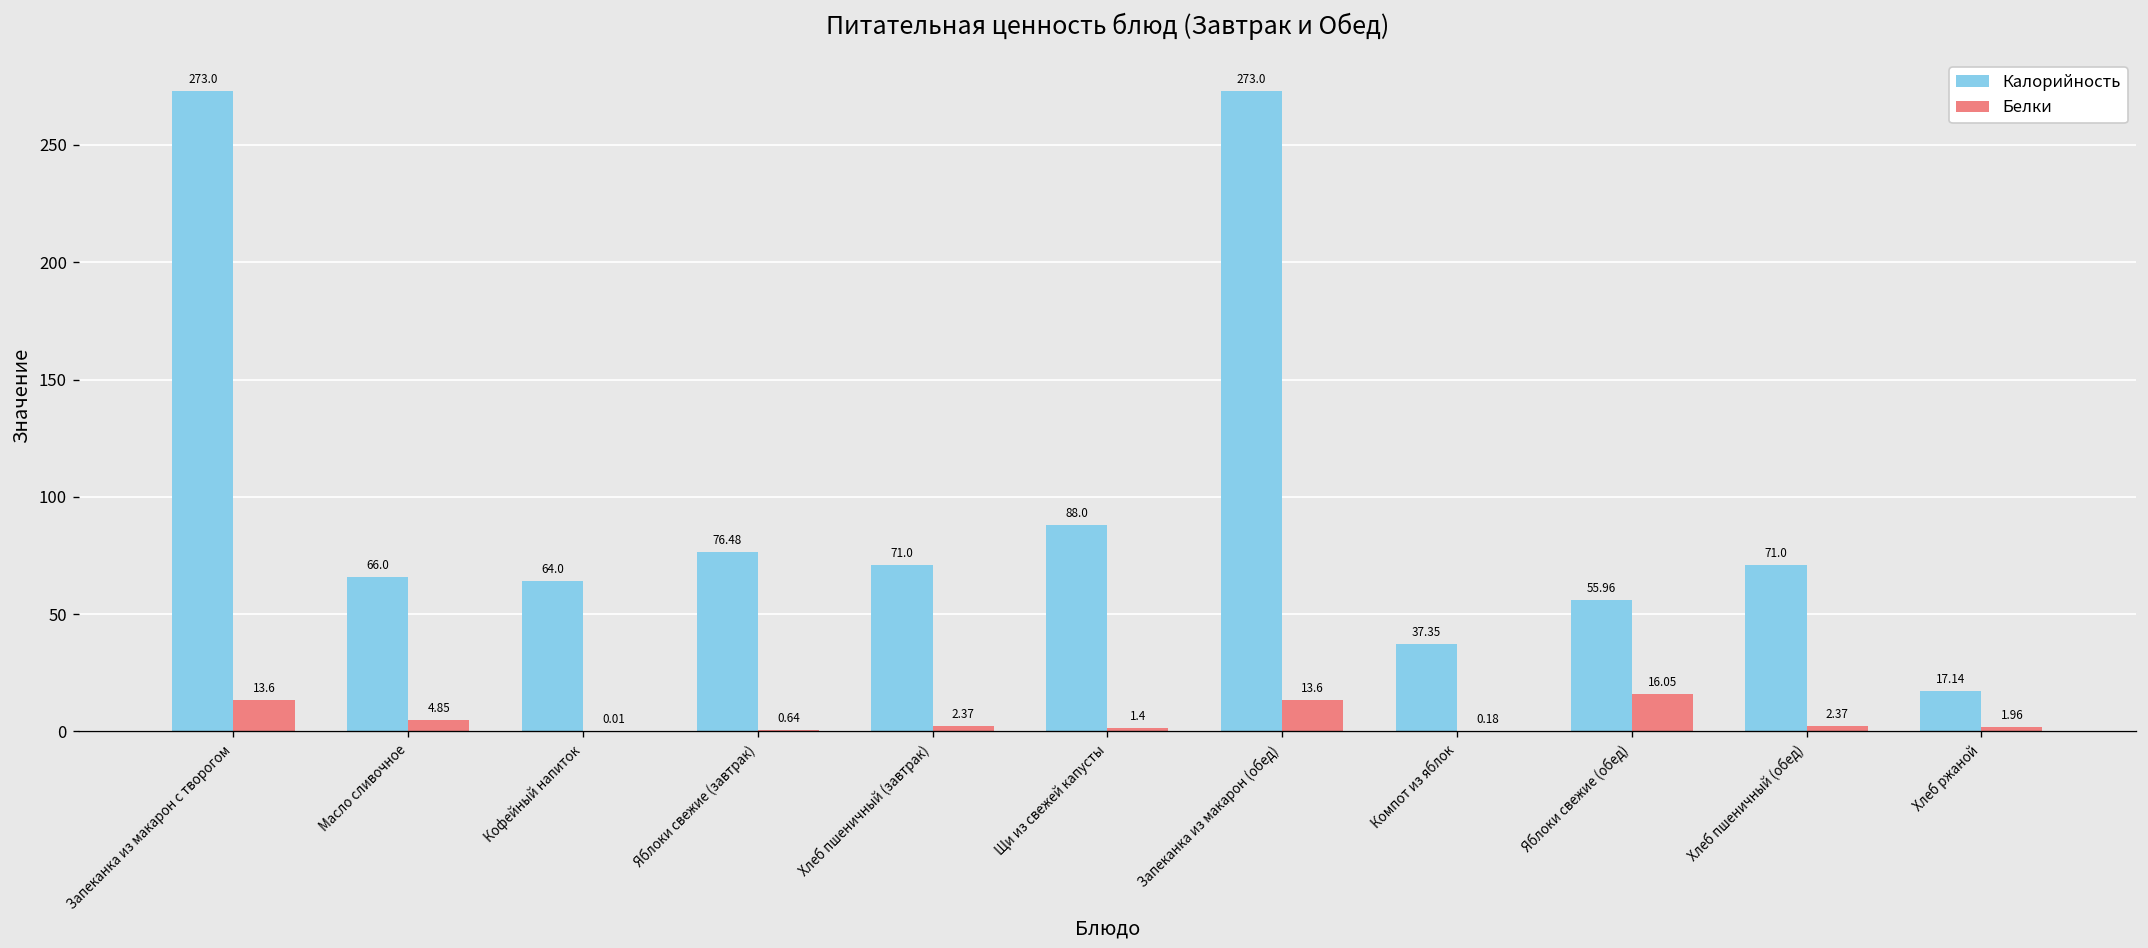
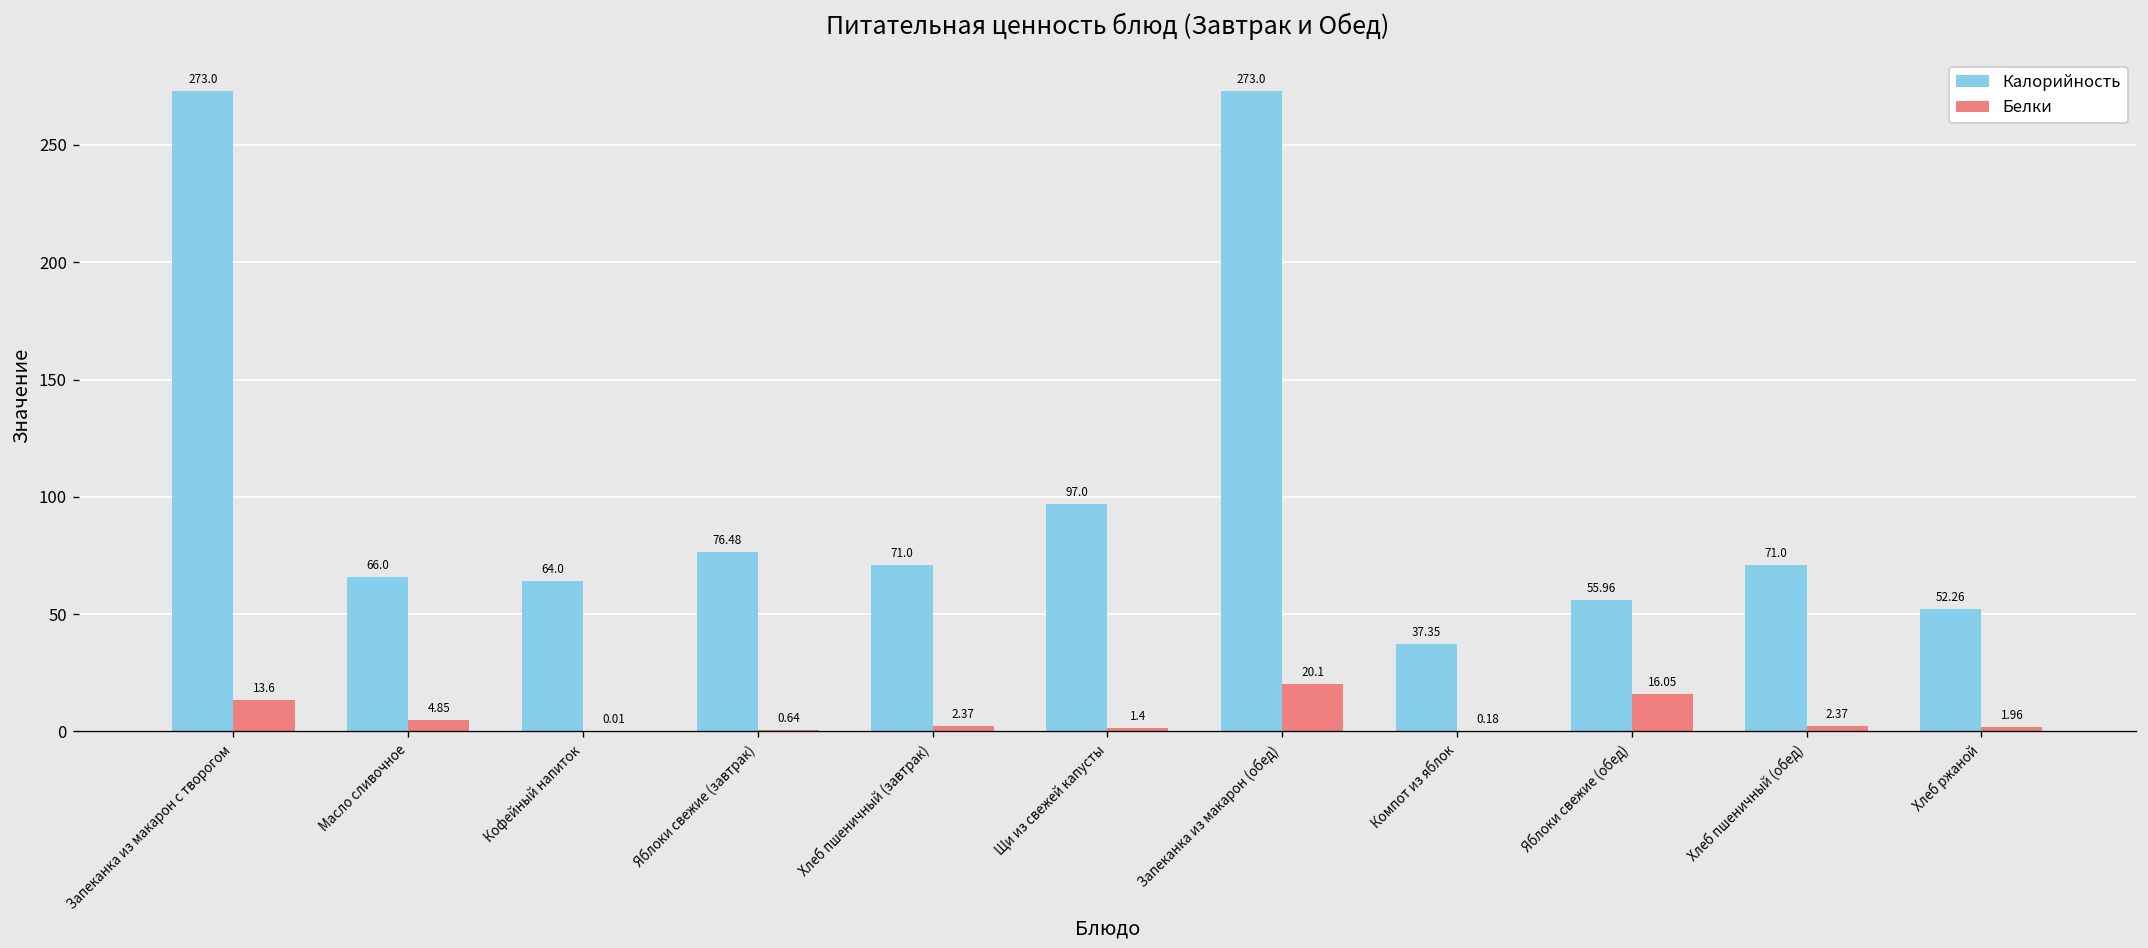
Калорийность, Щи из свежей капусты: 88.0 -> 97.0
Белки, Запеканка из макарон (обед): 13.6 -> 20.1
Калорийность, Хлеб ржаной: 17.14 -> 52.26
